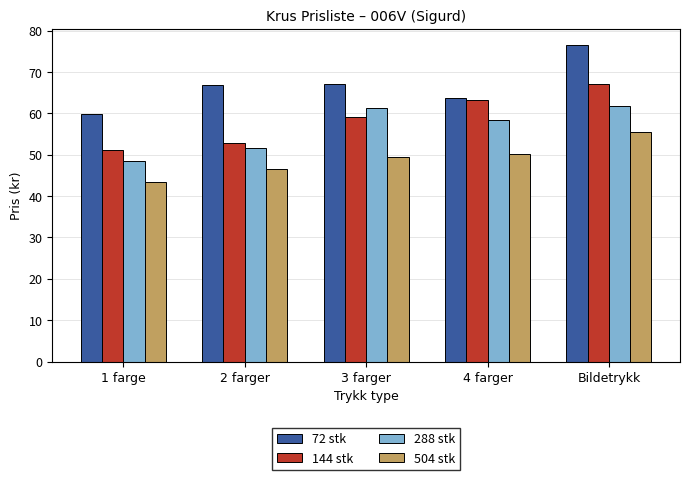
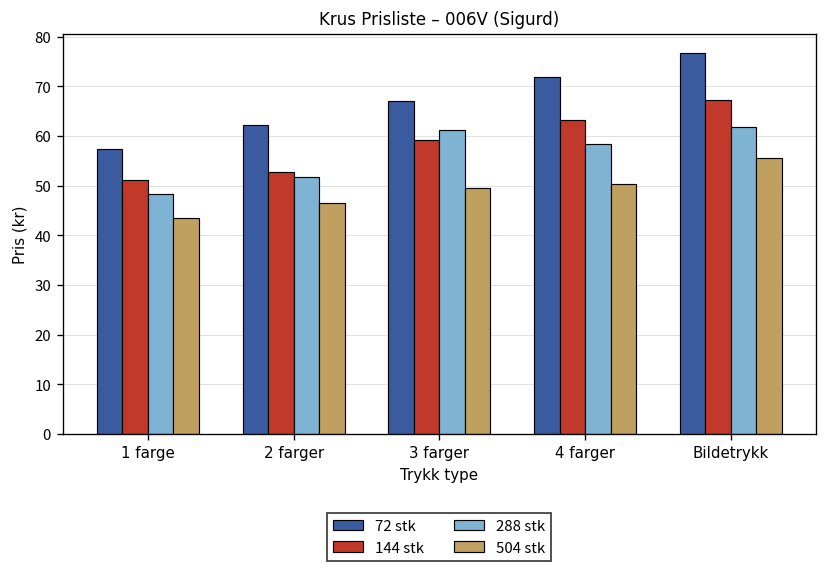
72 stk, 1 farge: 60 -> 57
72 stk, 2 farger: 67 -> 62
72 stk, 4 farger: 64 -> 72
